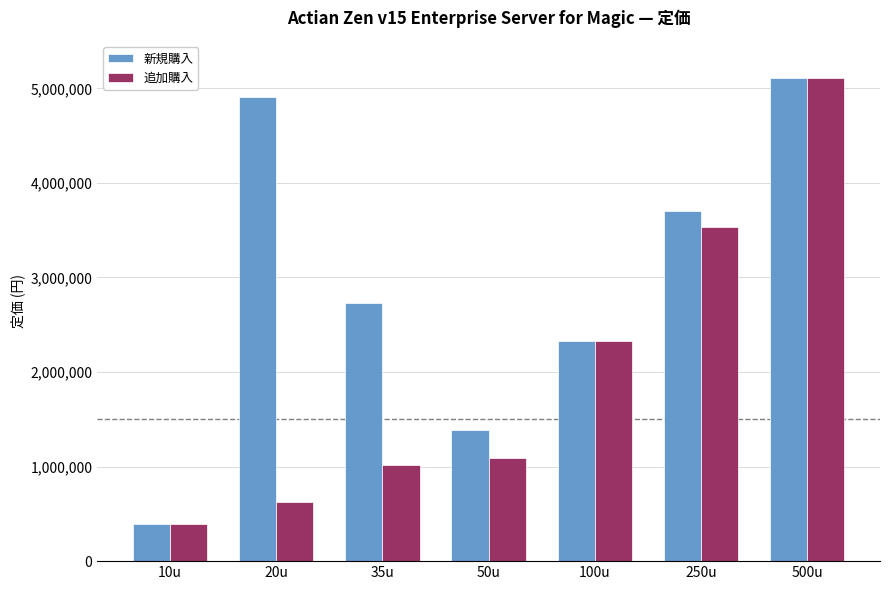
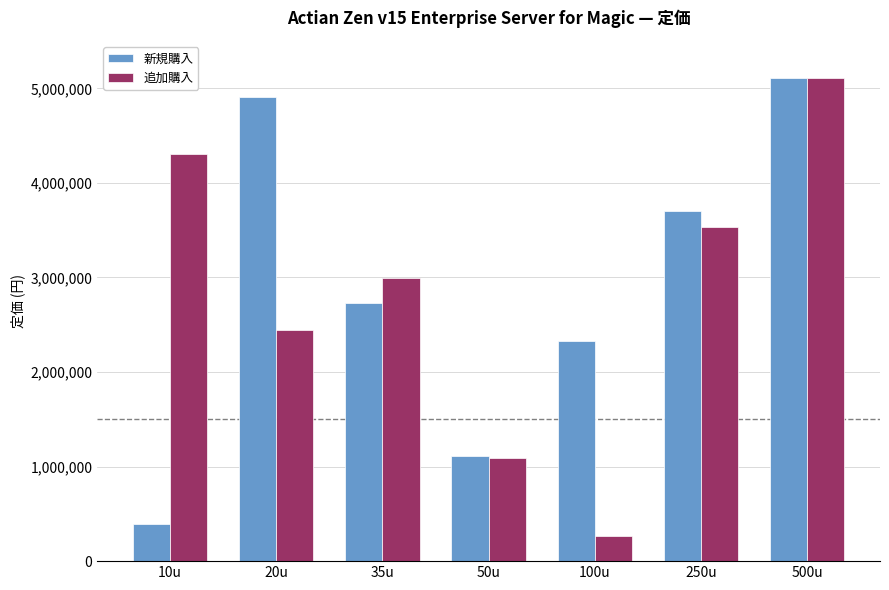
追加購入, 10u: 400,000 -> 4,300,000
追加購入, 20u: 600,000 -> 2,400,000
追加購入, 35u: 1,000,000 -> 3,000,000
新規購入, 50u: 1,400,000 -> 1,100,000
追加購入, 100u: 2,300,000 -> 300,000
